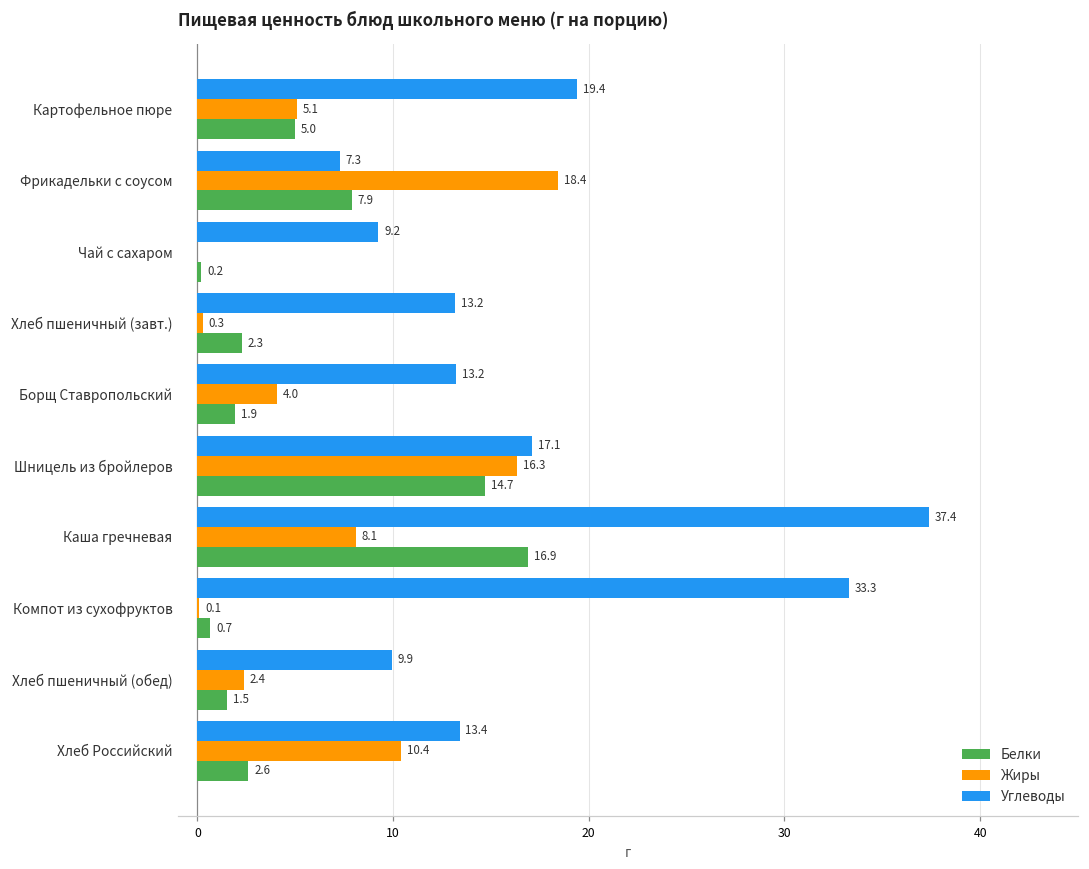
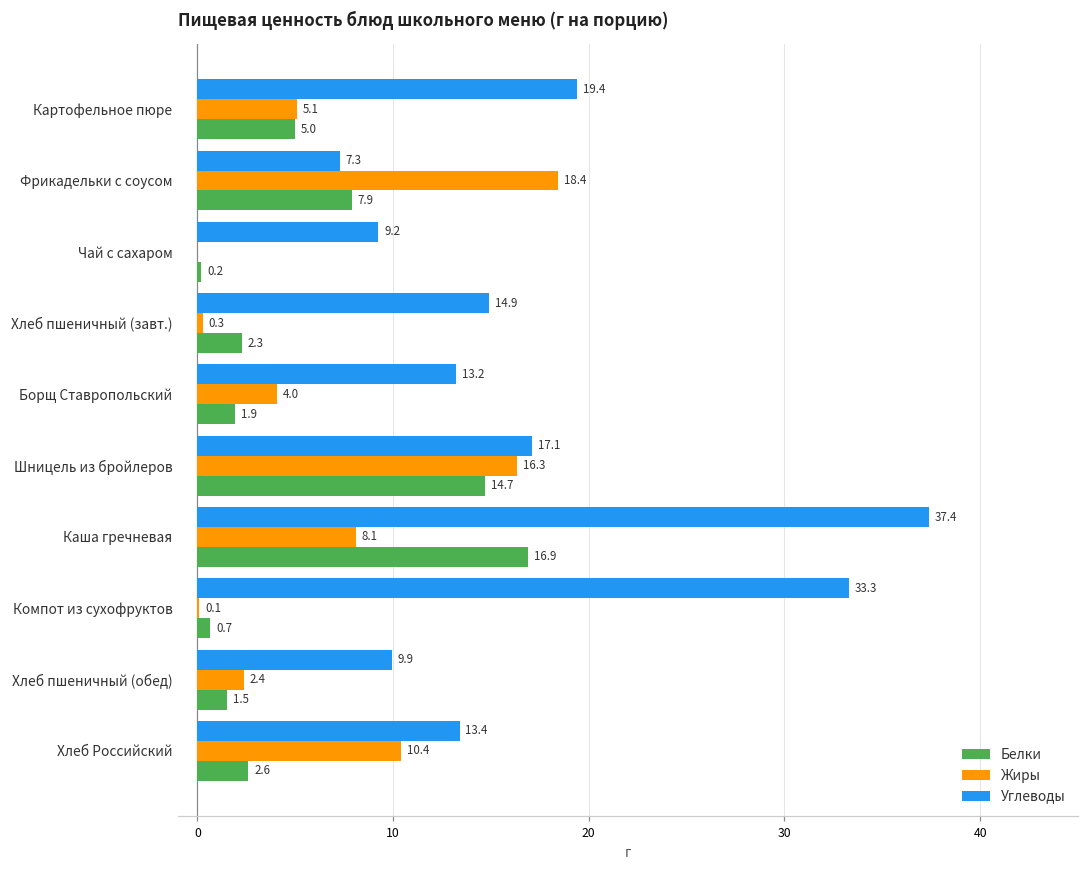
Углеводы, Хлеб пшеничный (завт.): 13.2 -> 14.9
